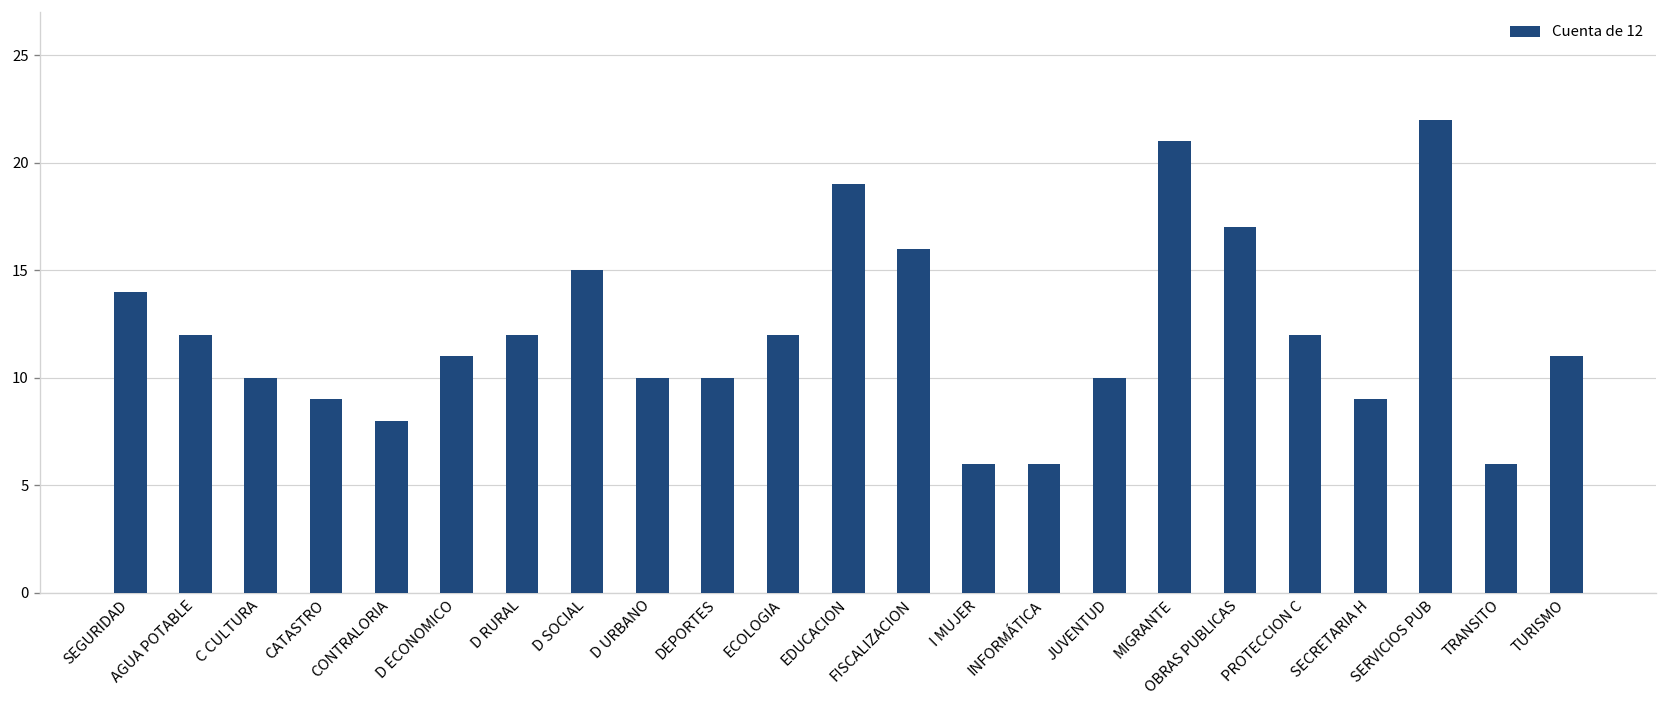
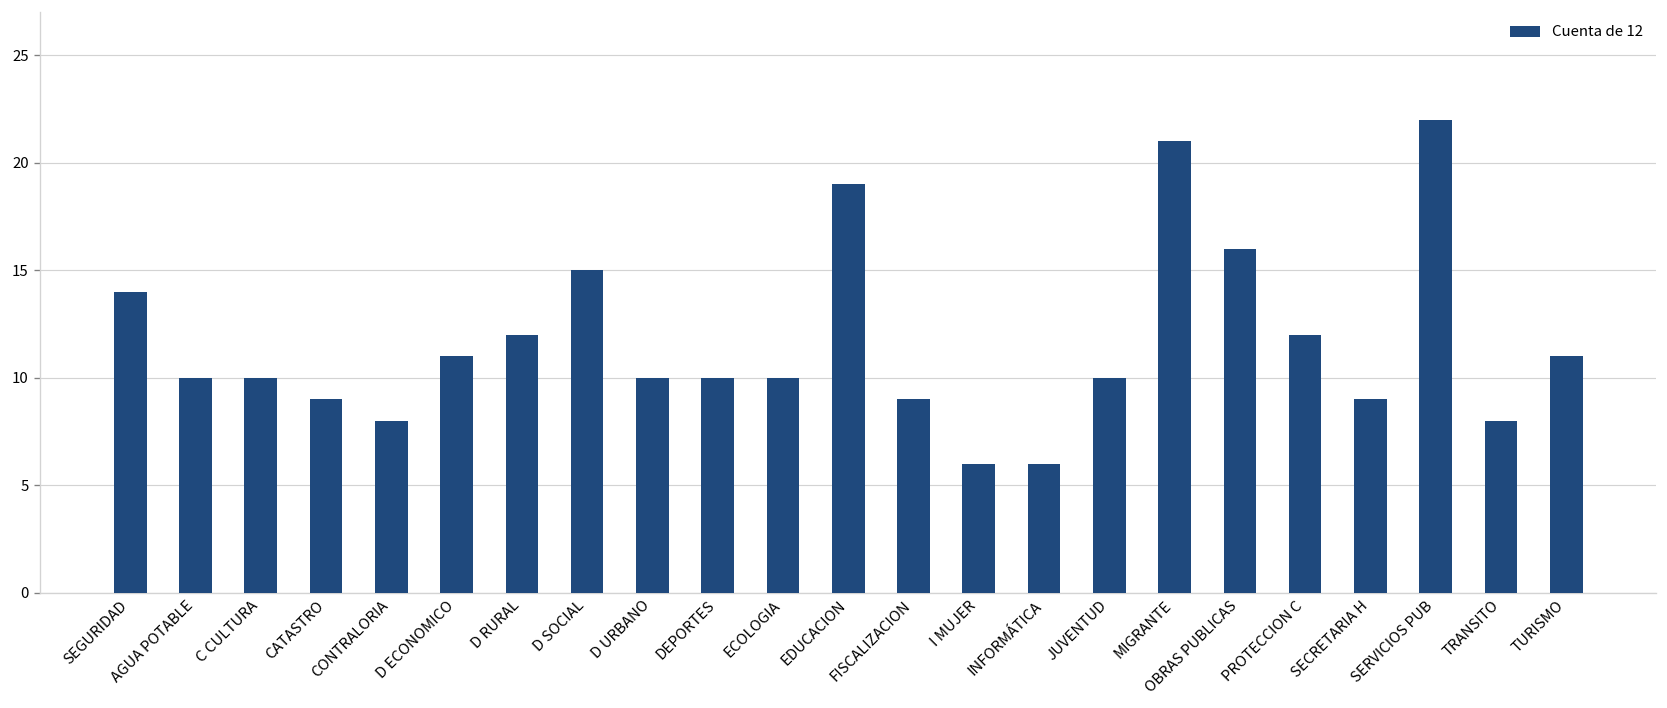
AGUA POTABLE: 12 -> 10
ECOLOGIA: 12 -> 10
FISCALIZACION: 16 -> 9
OBRAS PUBLICAS: 17 -> 16
TRANSITO: 6 -> 8
